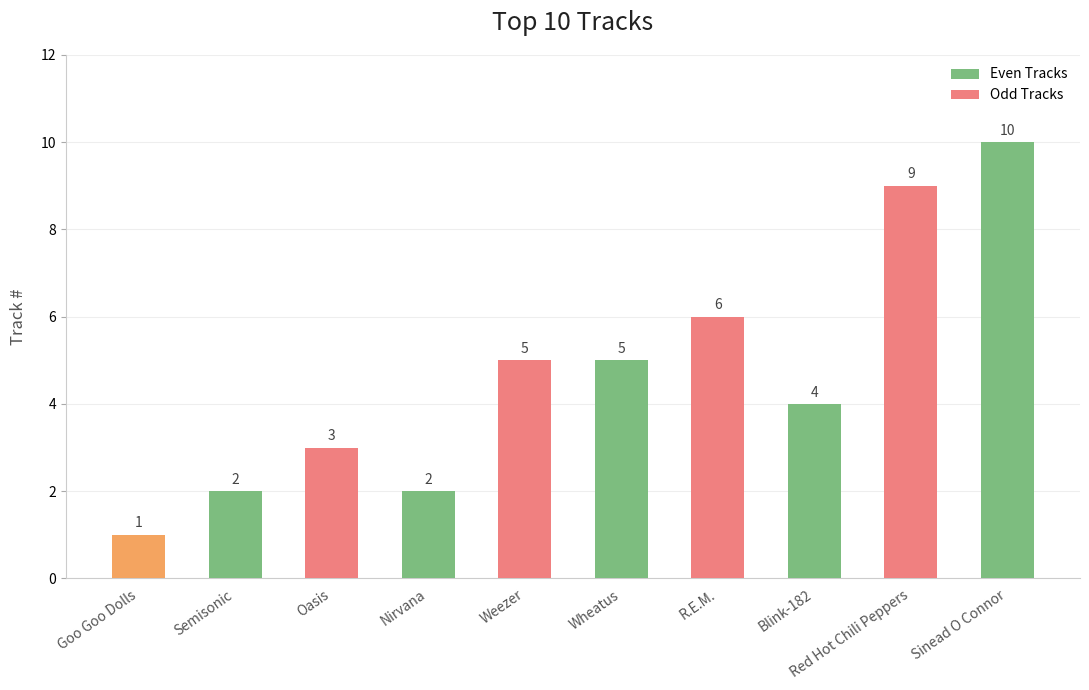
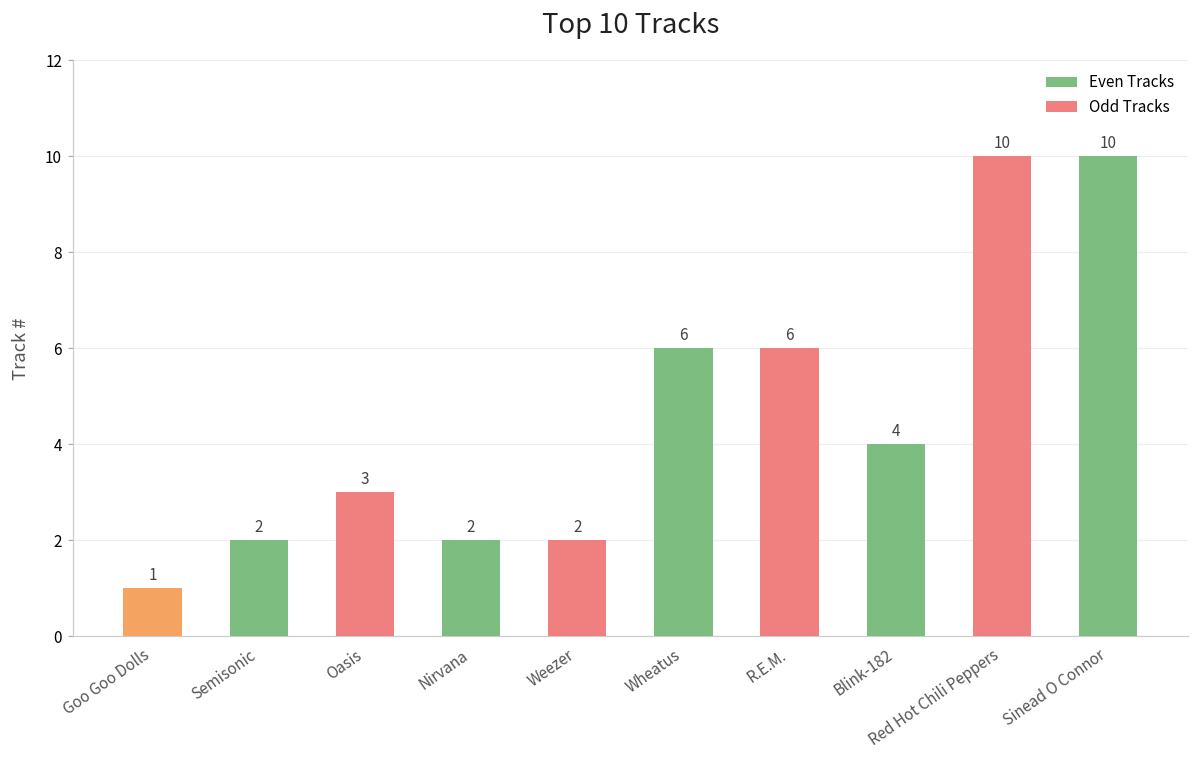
Weezer: 5 -> 2
Wheatus: 5 -> 6
Red Hot Chili Peppers: 9 -> 10
